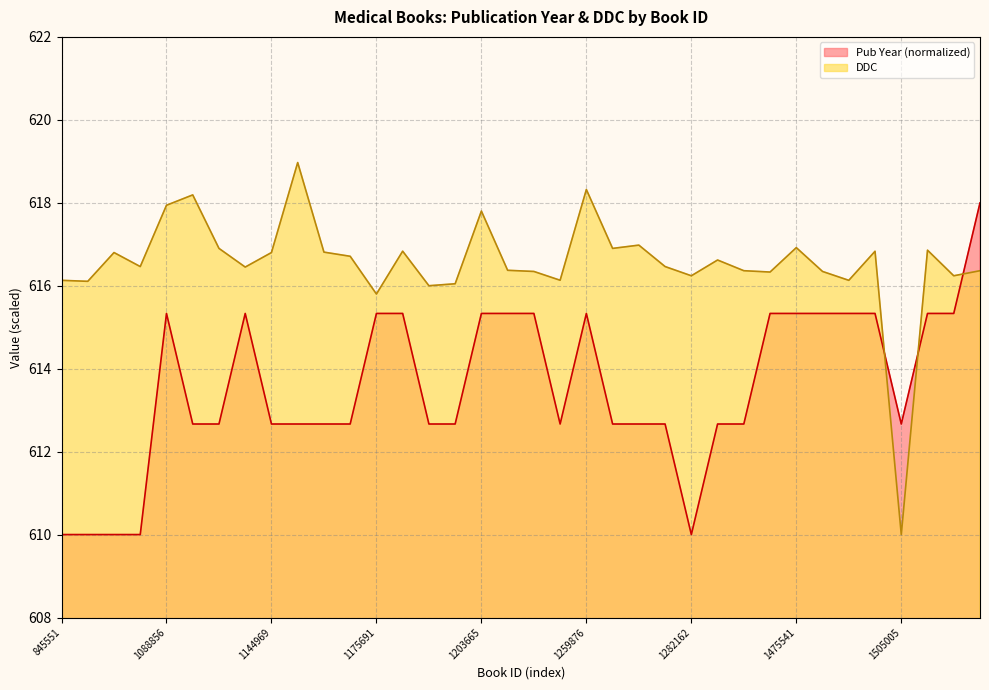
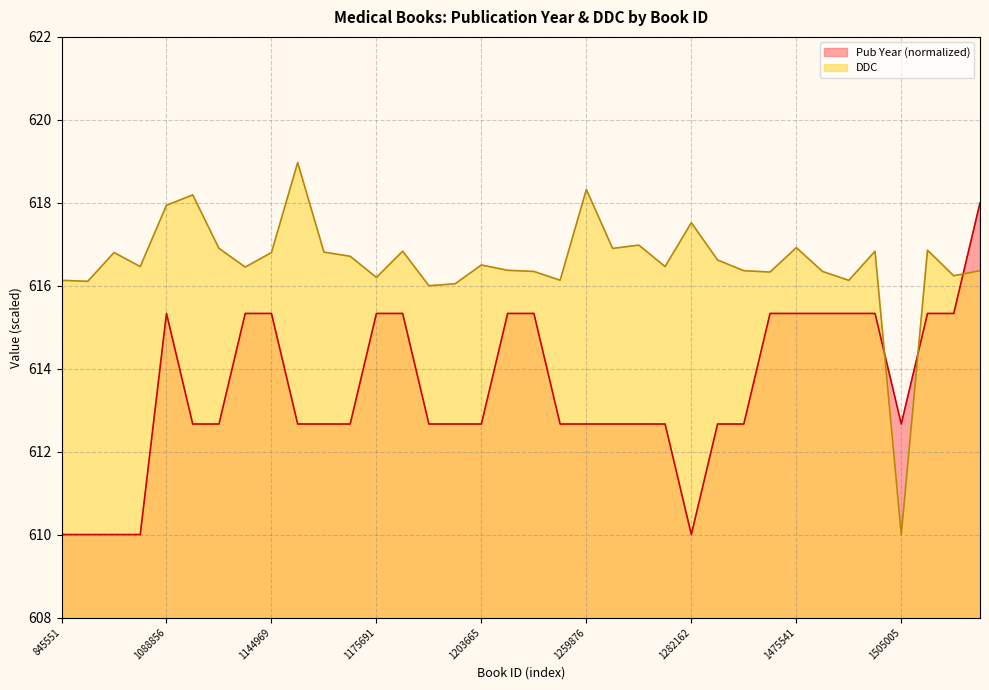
Pub Year (normalized), 1144969: 612.7 -> 615.3
DDC, 1175691: 615.8 -> 616.2
Pub Year (normalized), 1203665: 615.3 -> 612.7
DDC, 1203665: 617.8 -> 616.5
Pub Year (normalized), 1259876: 615.3 -> 612.7
DDC, 1282162: 616.2 -> 617.5
